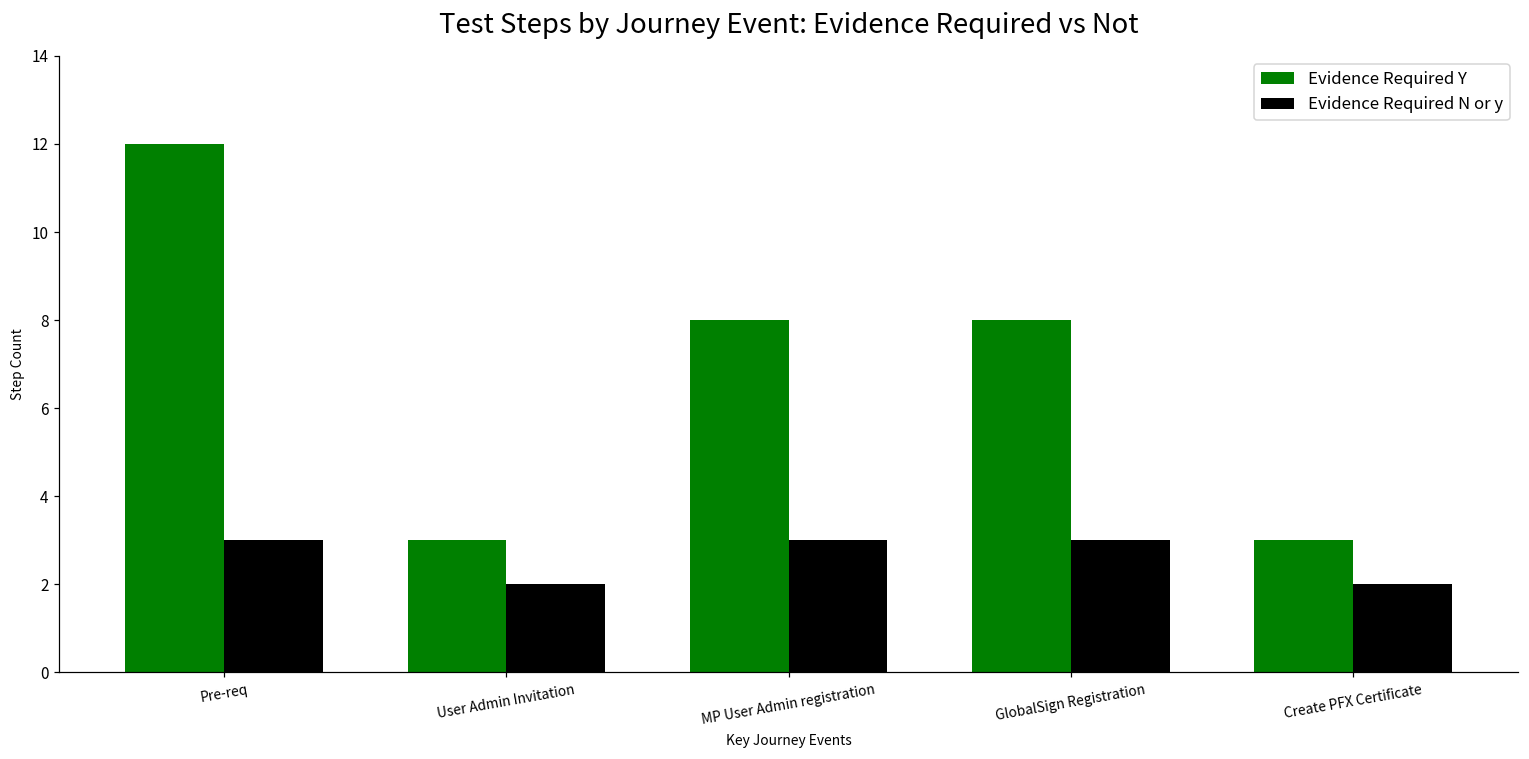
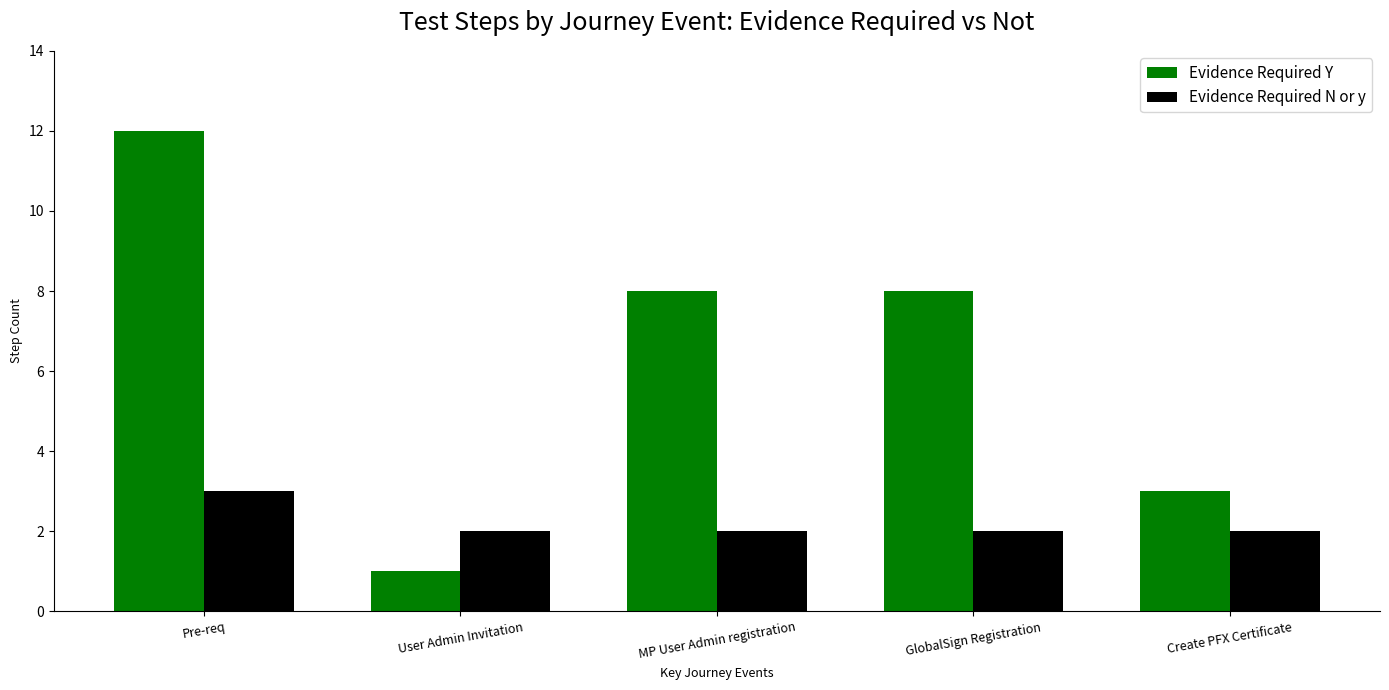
Evidence Required Y, User Admin Invitation: 3 -> 1
Evidence Required N or y, MP User Admin registration: 3 -> 2
Evidence Required N or y, GlobalSign Registration: 3 -> 2
